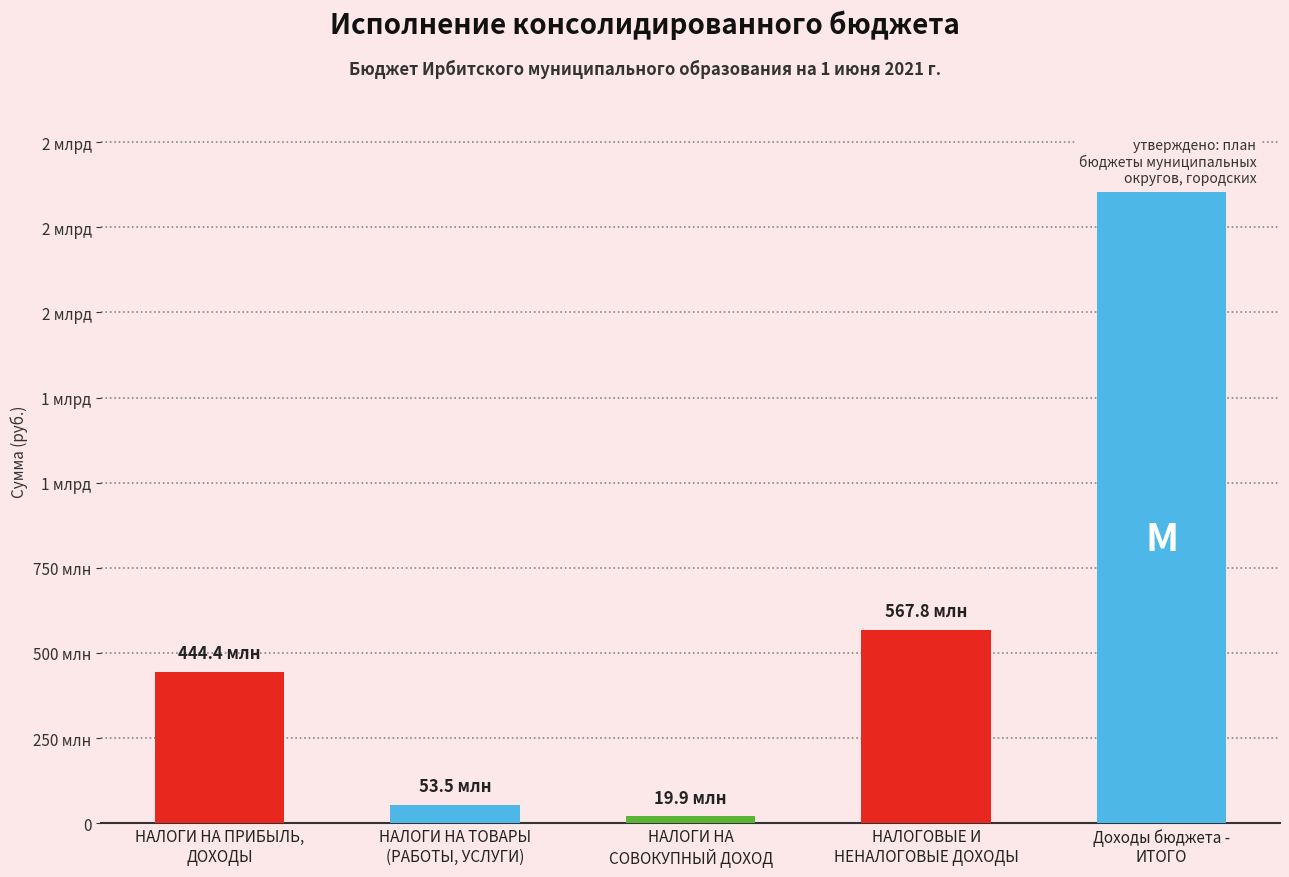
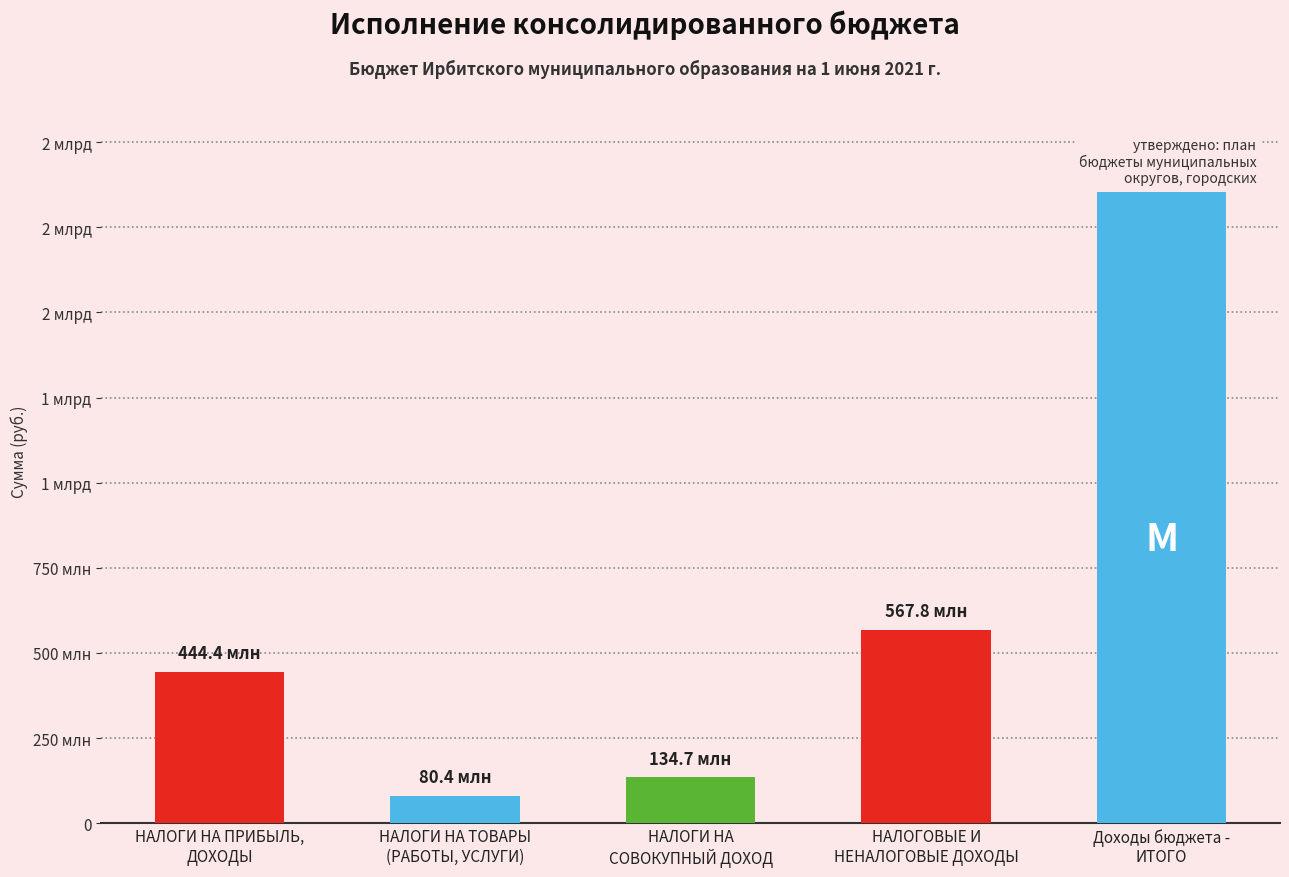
НАЛОГИ НА ТОВАРЫ (РАБОТЫ, УСЛУГИ): 53.5 -> 80.4
НАЛОГИ НА СОВОКУПНЫЙ ДОХОД: 19.9 -> 134.7
